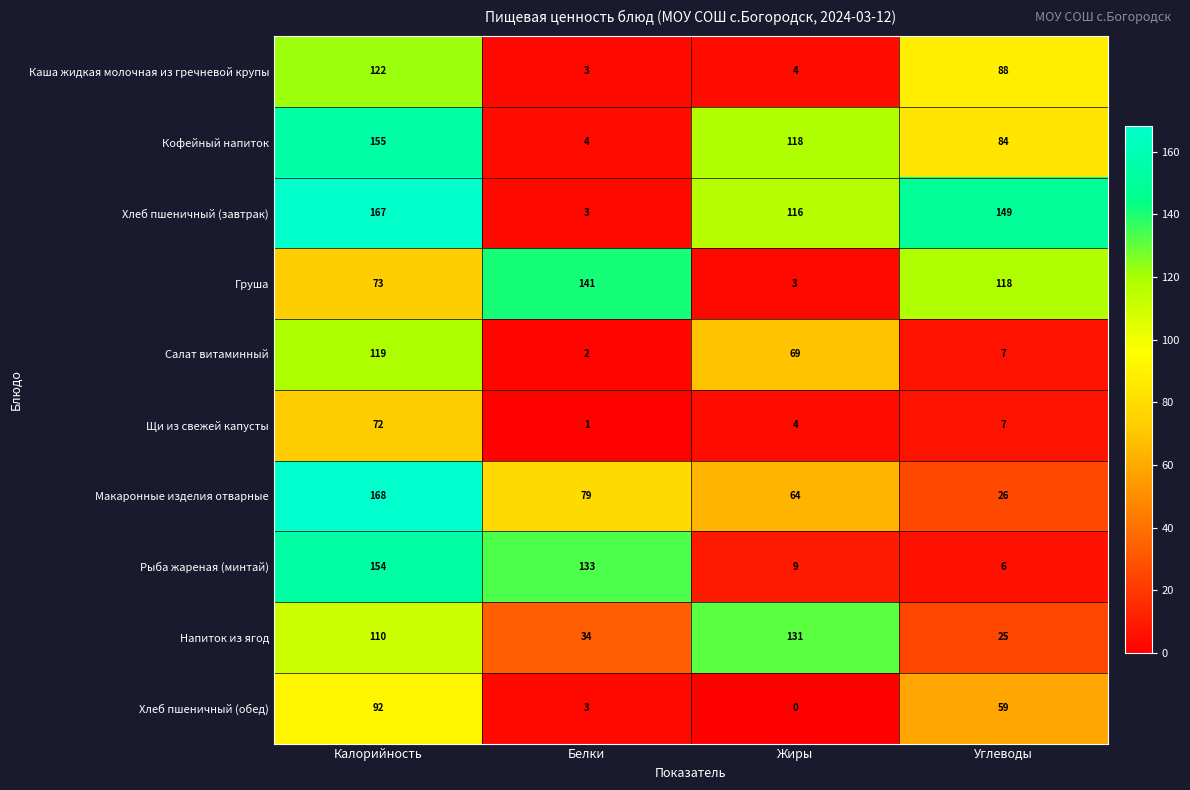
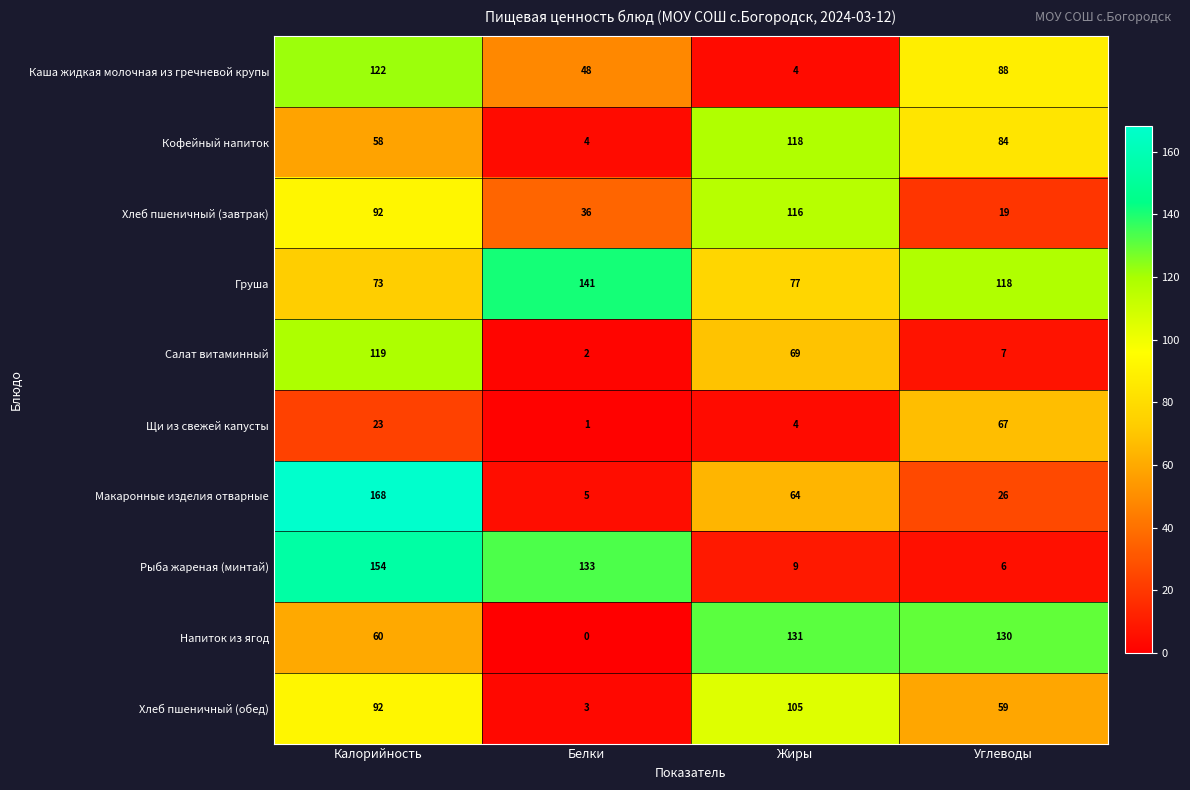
Каша жидкая молочная из гречневой крупы, Белки: 3 -> 48
Кофейный напиток, Калорийность: 155 -> 58
Хлеб пшеничный (завтрак), Калорийность: 167 -> 92
Хлеб пшеничный (завтрак), Белки: 3 -> 36
Хлеб пшеничный (завтрак), Углеводы: 149 -> 19
Груша, Жиры: 3 -> 77
Щи из свежей капусты, Калорийность: 72 -> 23
Щи из свежей капусты, Углеводы: 7 -> 67
Макаронные изделия отварные, Белки: 79 -> 5
Напиток из ягод, Калорийность: 110 -> 60
Напиток из ягод, Белки: 34 -> 0
Напиток из ягод, Углеводы: 25 -> 130
Хлеб пшеничный (обед), Жиры: 0 -> 105
